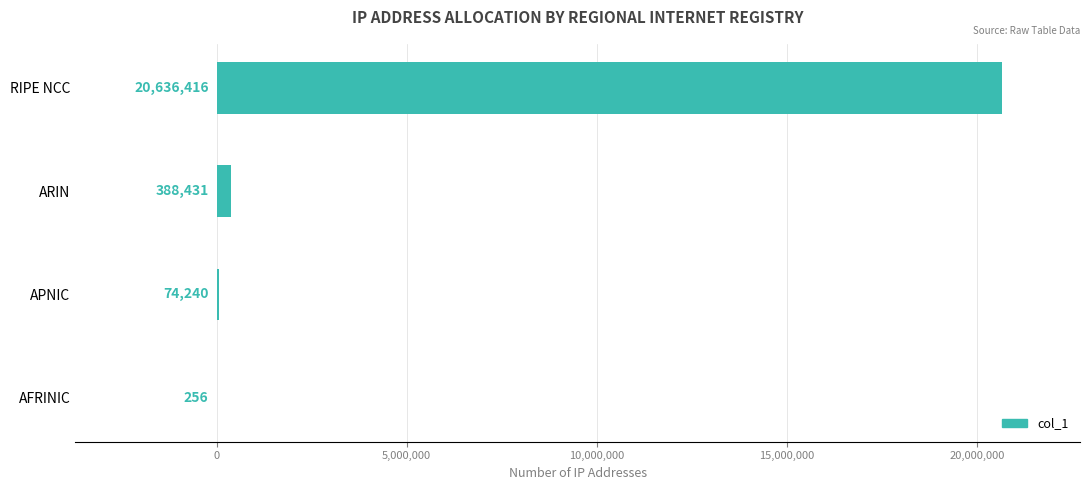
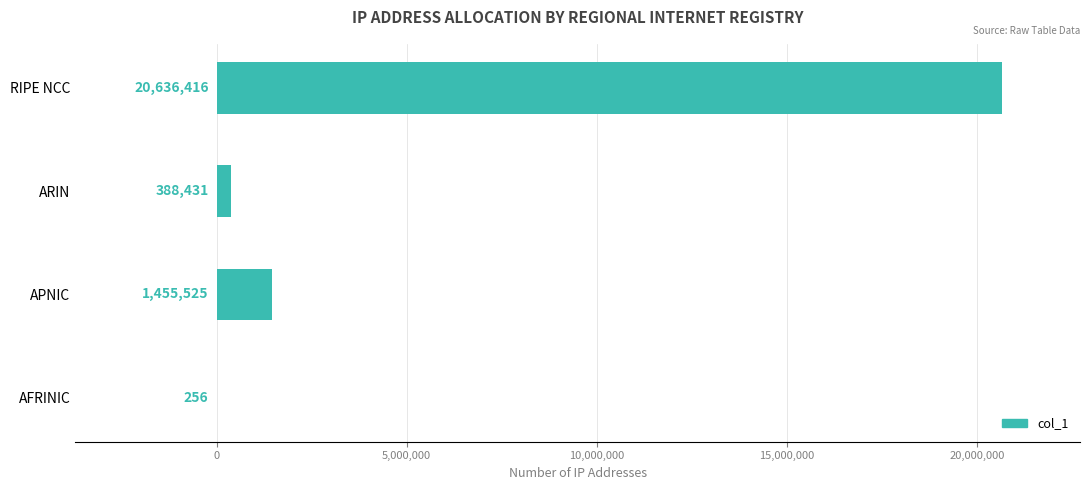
APNIC: 74,240 -> 1,455,525
